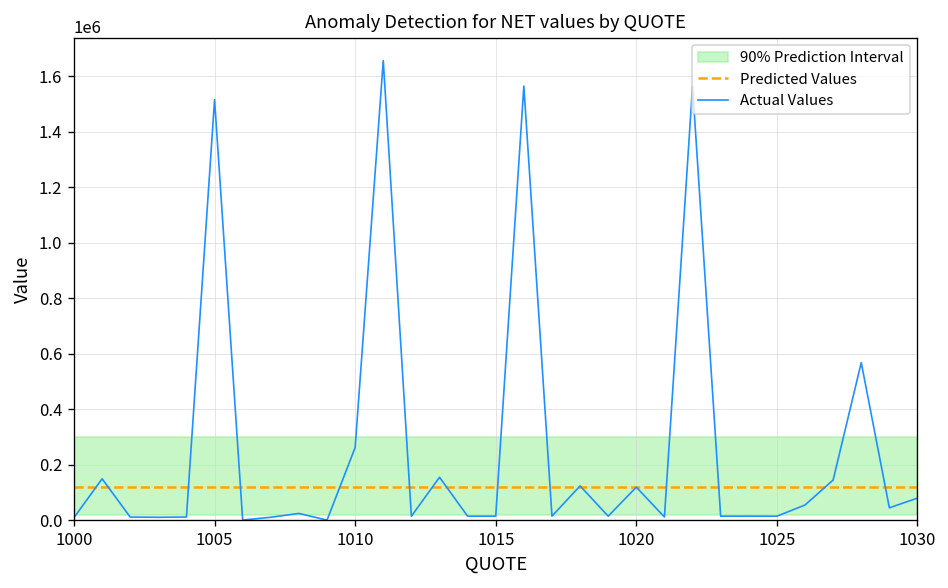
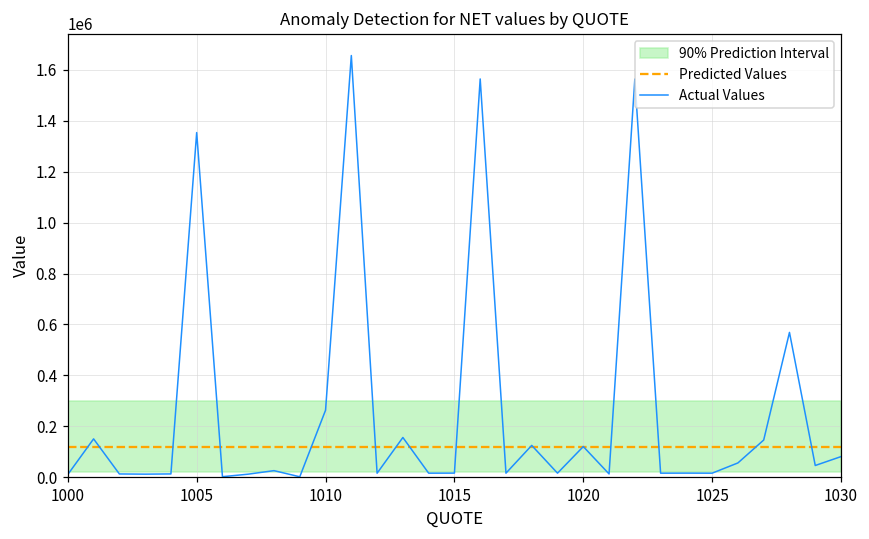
Actual Values, 1005: 1520000 -> 1350000
